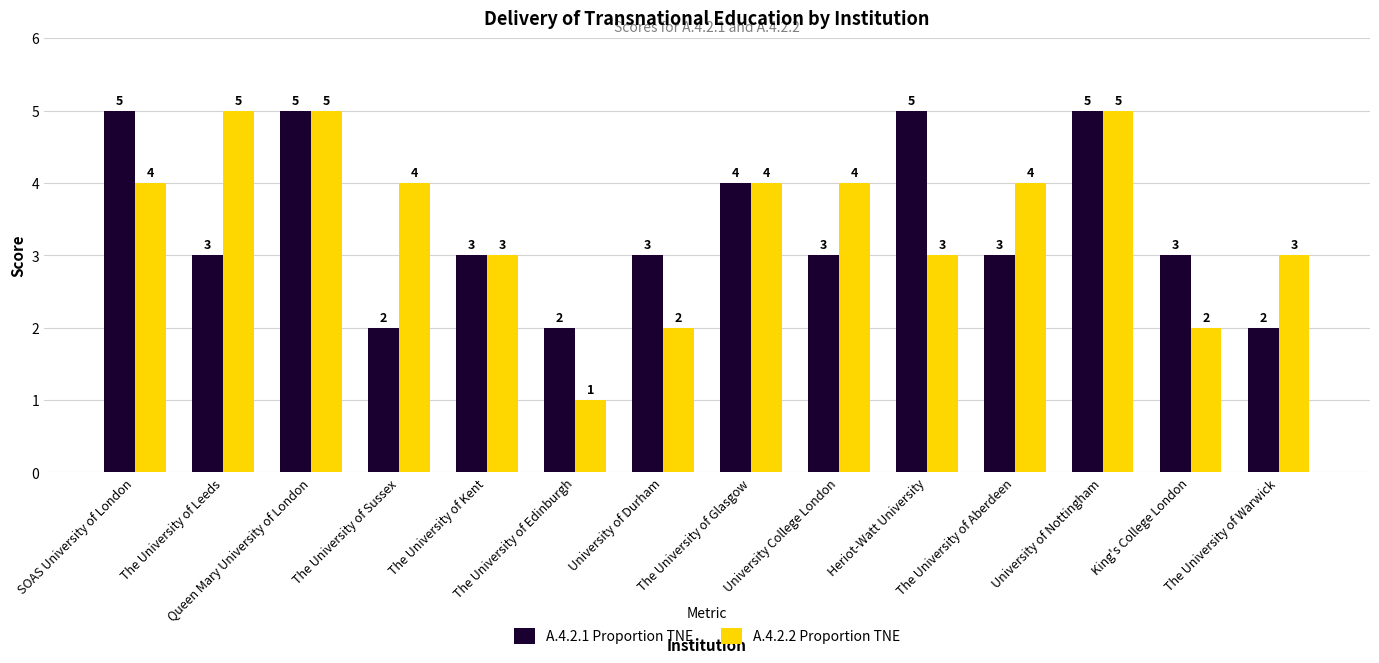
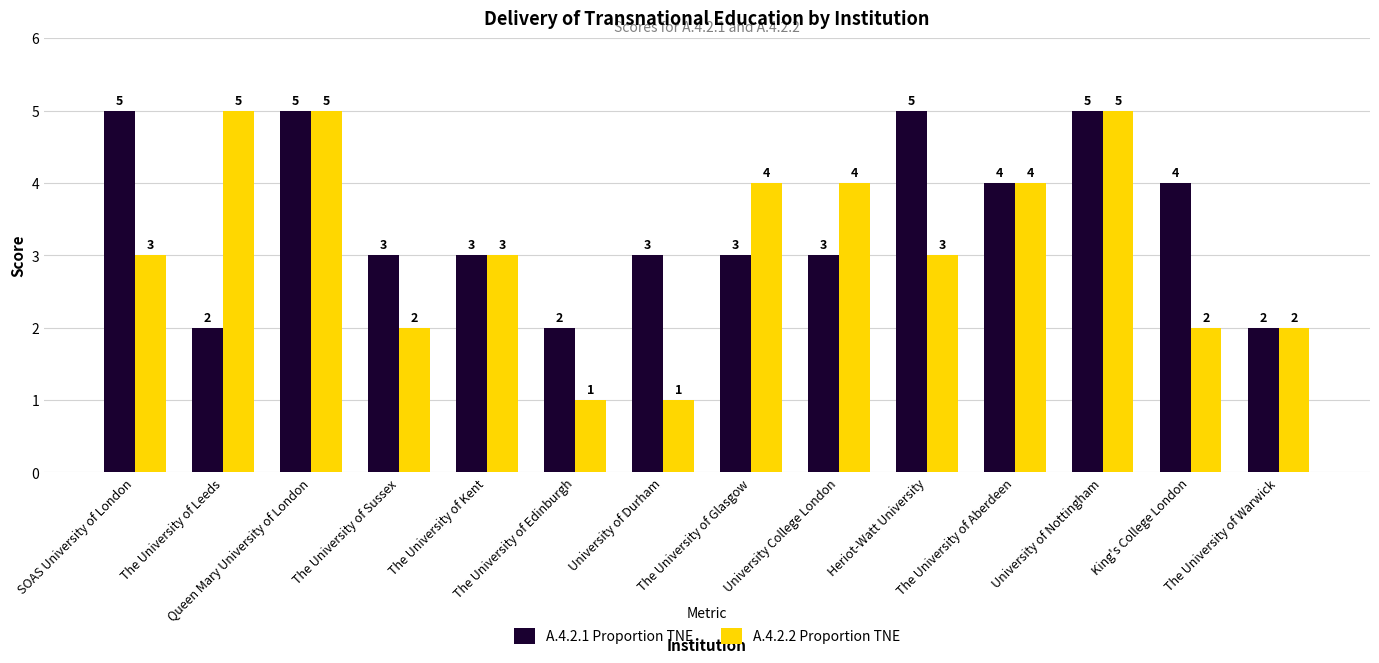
A.4.2.2 Proportion TNE, SOAS University of London: 4 -> 3
A.4.2.1 Proportion TNE, The University of Leeds: 3 -> 2
A.4.2.1 Proportion TNE, The University of Sussex: 2 -> 3
A.4.2.2 Proportion TNE, The University of Sussex: 4 -> 2
A.4.2.2 Proportion TNE, University of Durham: 2 -> 1
A.4.2.1 Proportion TNE, The University of Glasgow: 4 -> 3
A.4.2.1 Proportion TNE, The University of Aberdeen: 3 -> 4
A.4.2.1 Proportion TNE, King's College London: 3 -> 4
A.4.2.2 Proportion TNE, The University of Warwick: 3 -> 2
